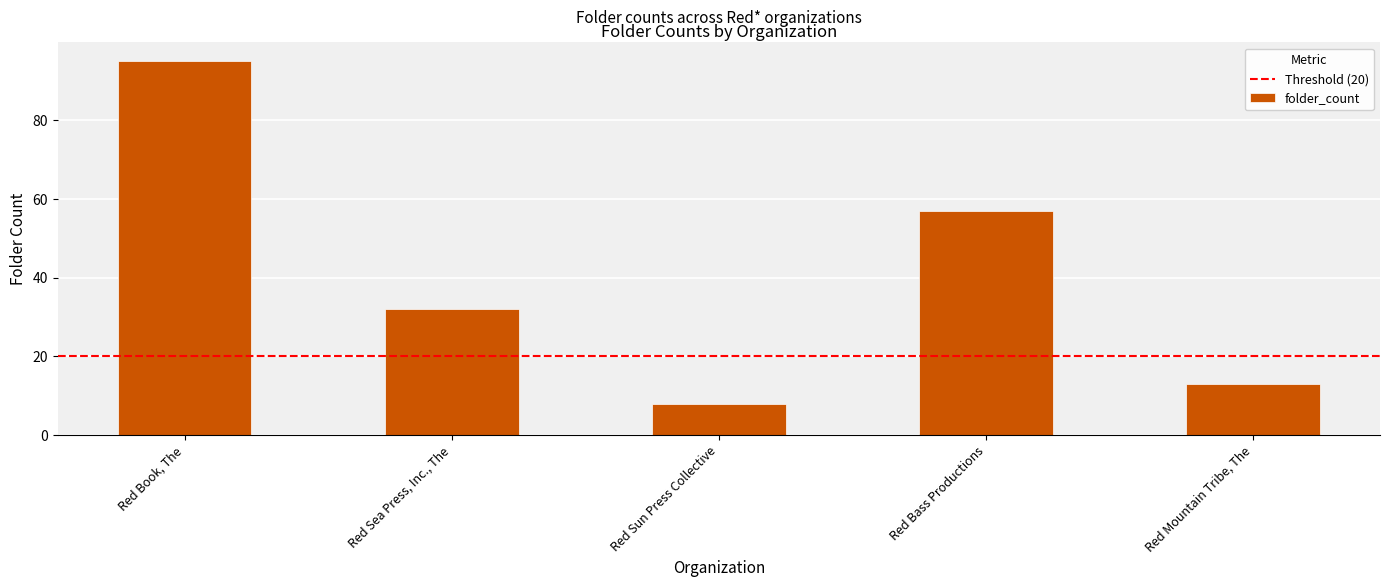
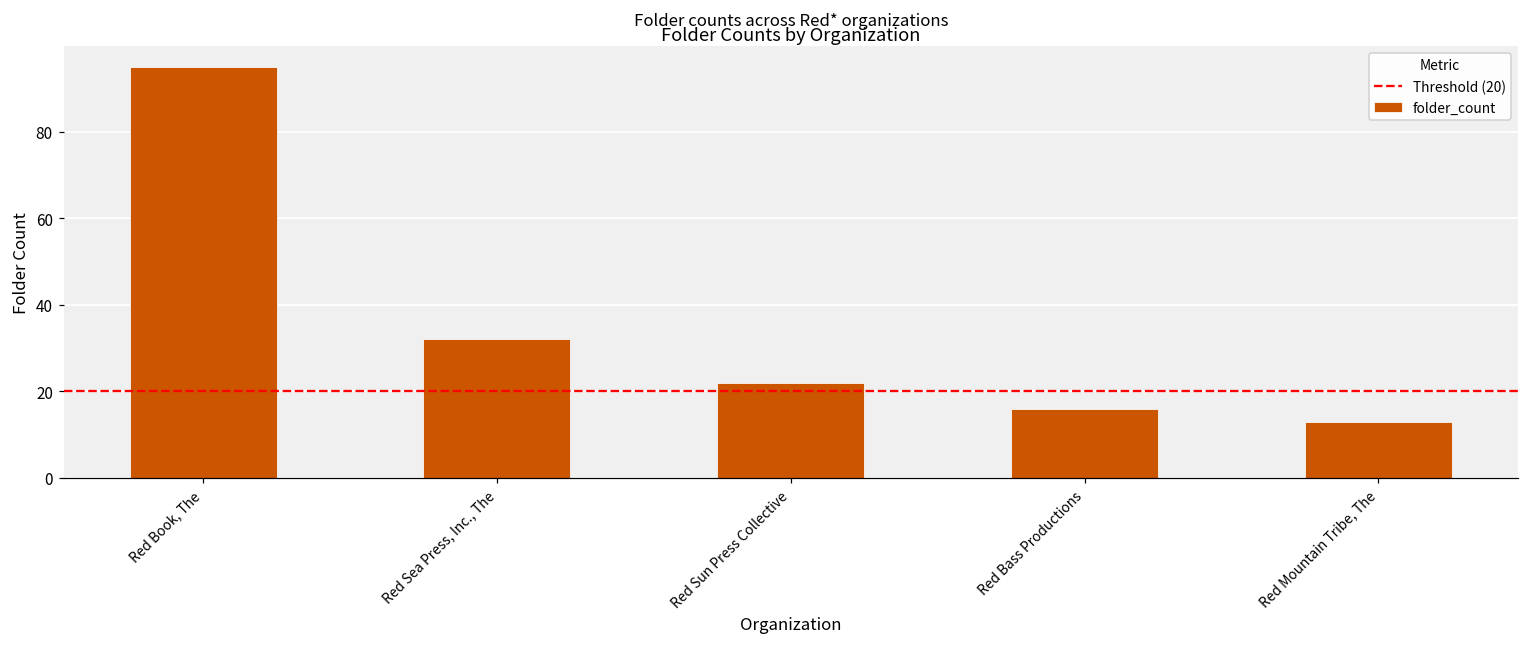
Red Sun Press Collective: 8 -> 22
Red Bass Productions: 57 -> 16
